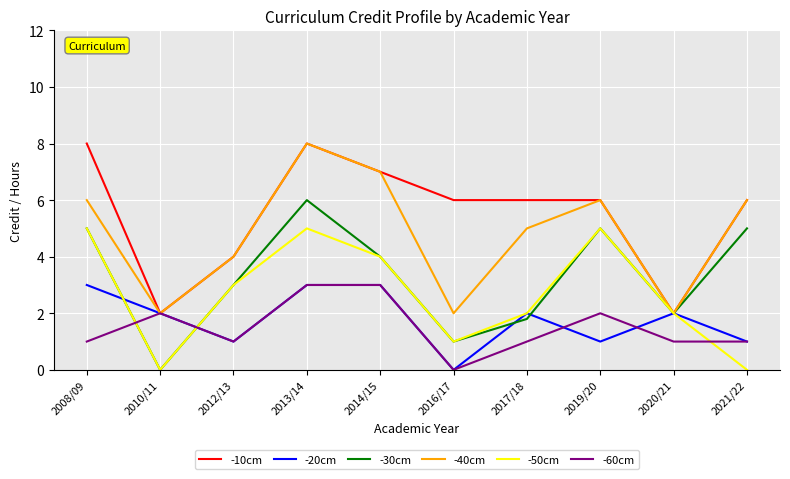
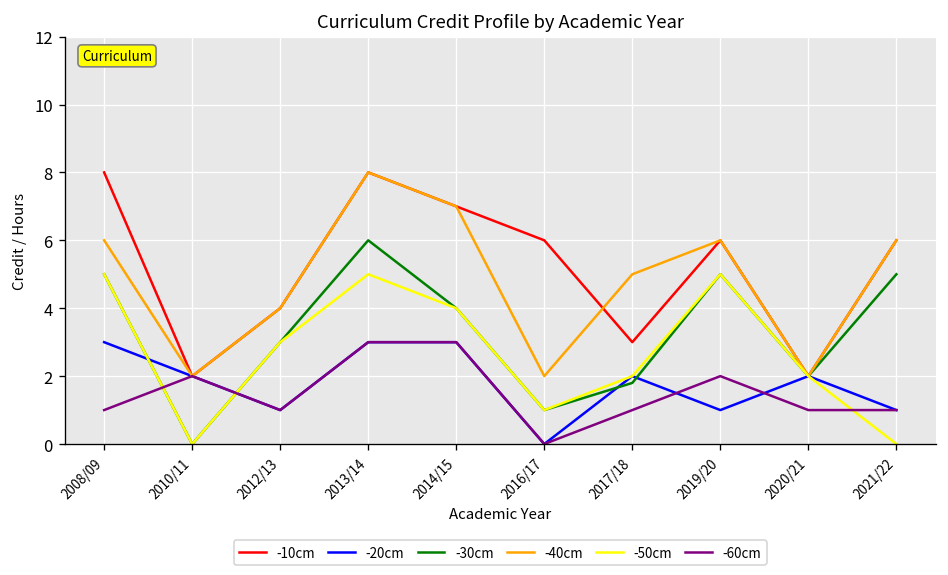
-10cm, 2017/18: 6 -> 3
